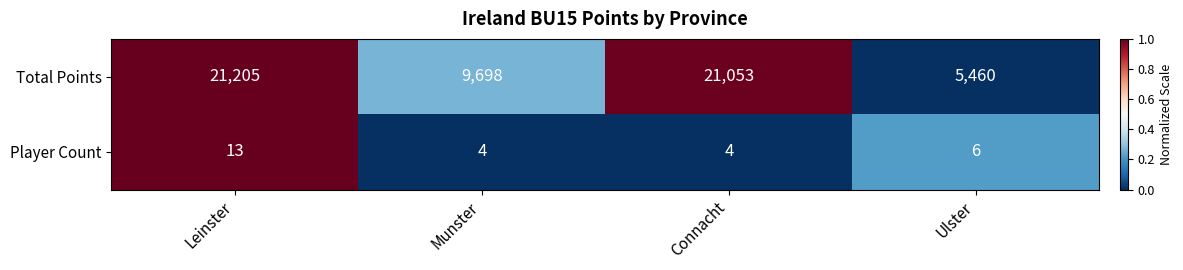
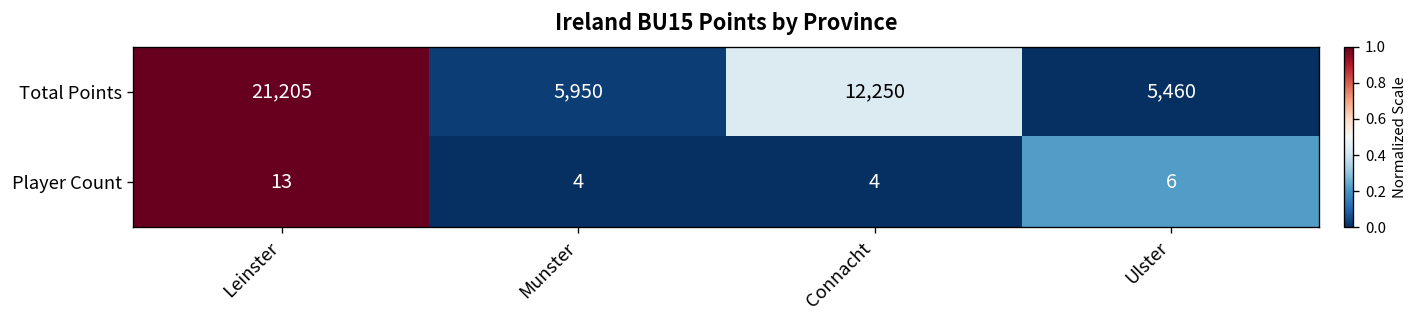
Total Points, Munster: 9,698 -> 5,950
Total Points, Connacht: 21,053 -> 12,250
